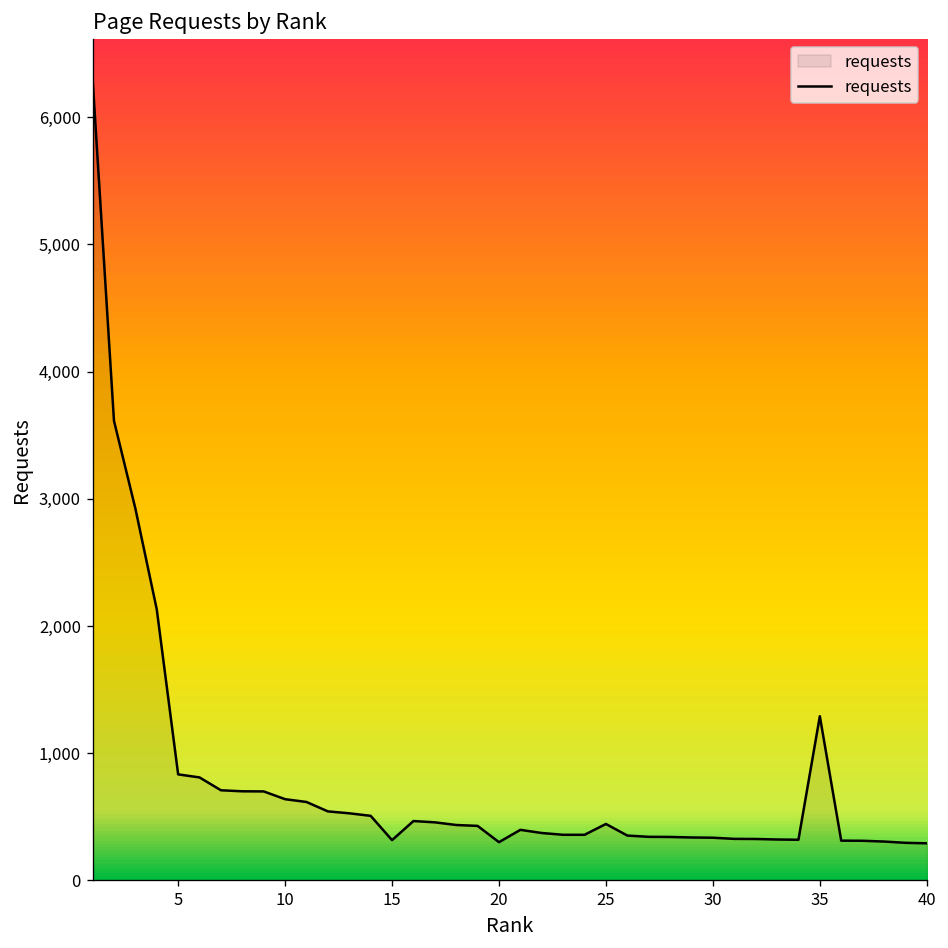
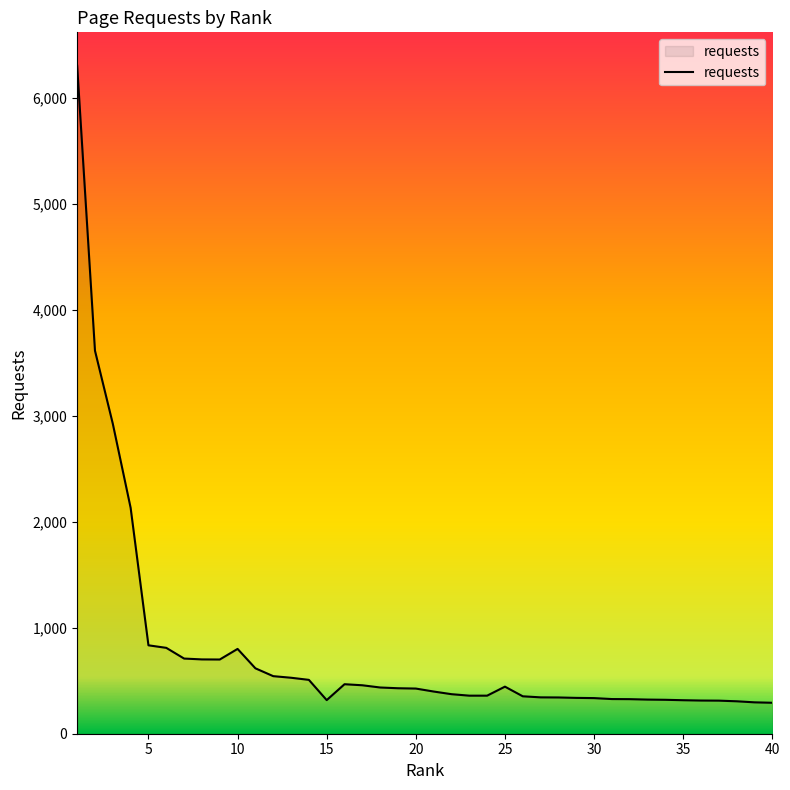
10: 640 -> 800
20: 300 -> 430
35: 1,290 -> 320
